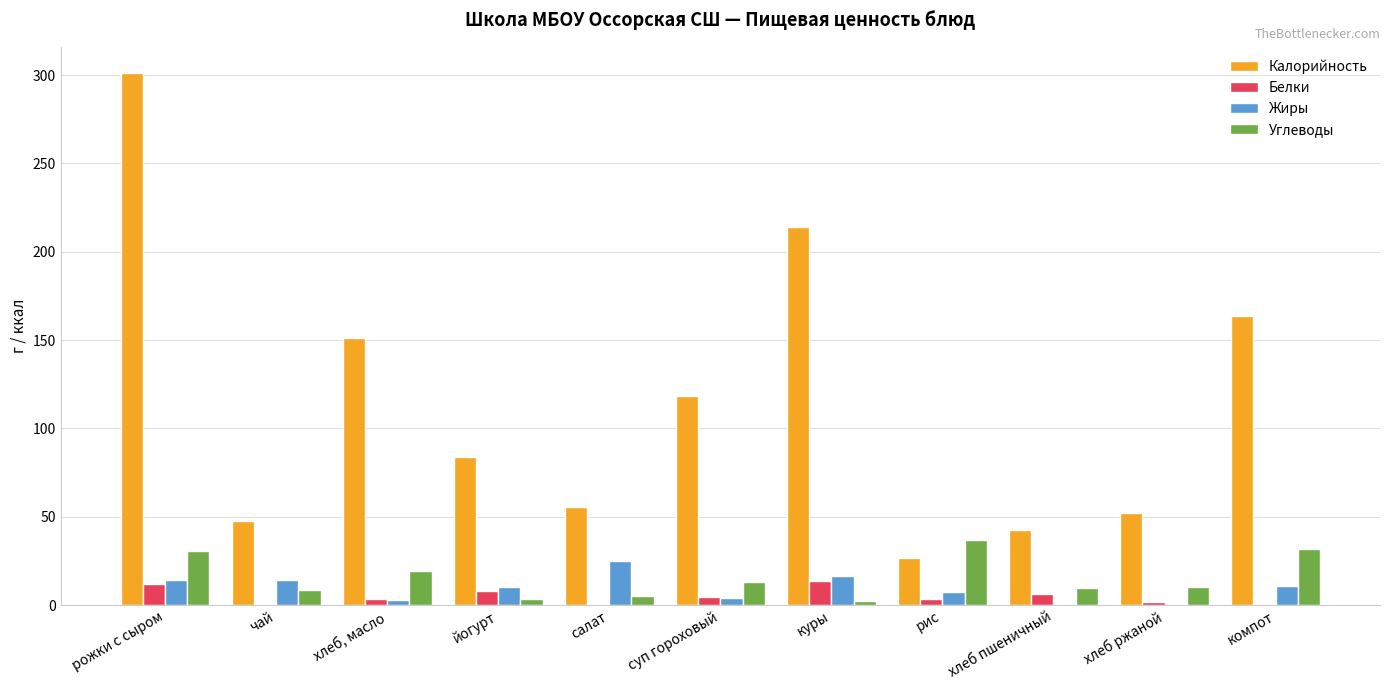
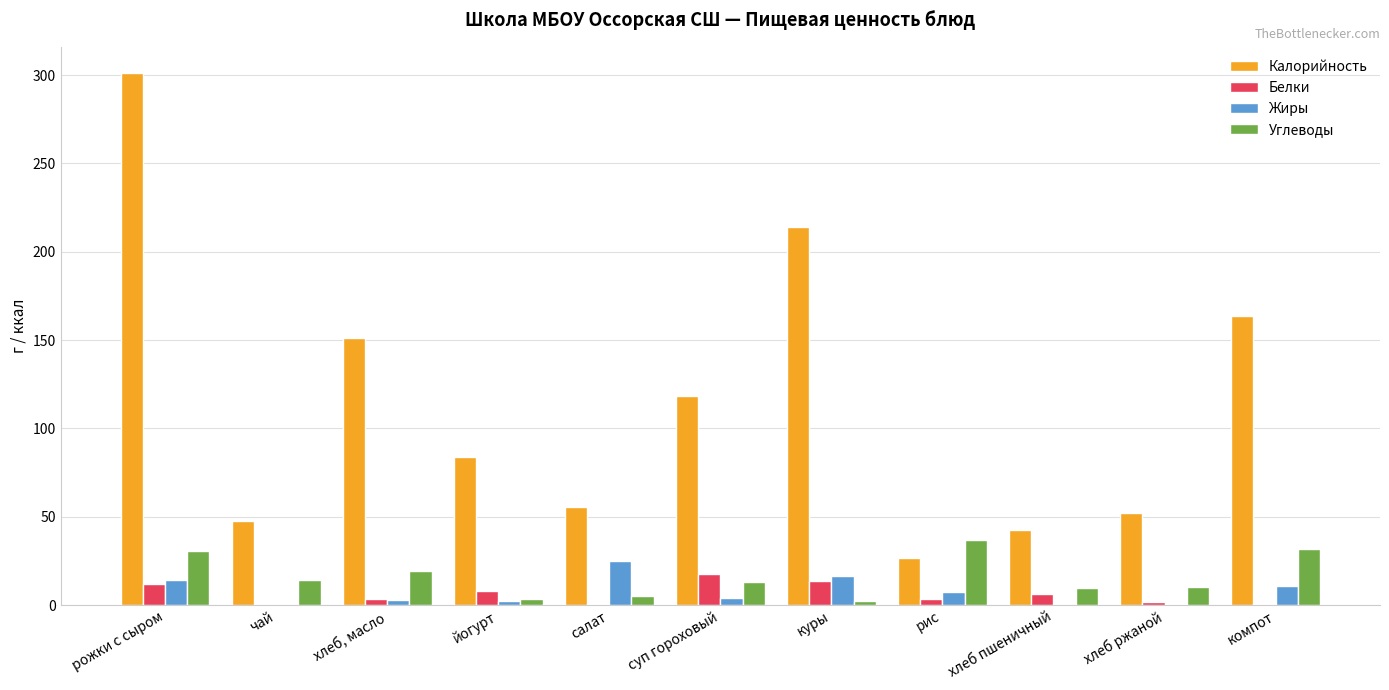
Жиры, чай: 14 -> 0
Углеводы, чай: 8 -> 14
Жиры, йогурт: 10 -> 2
Белки, суп гороховый: 4 -> 18
